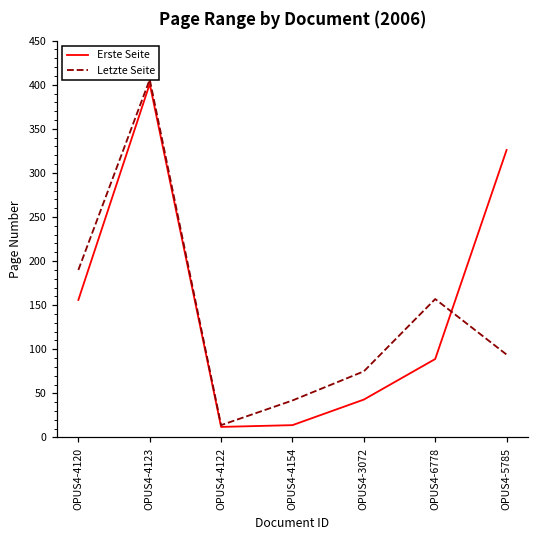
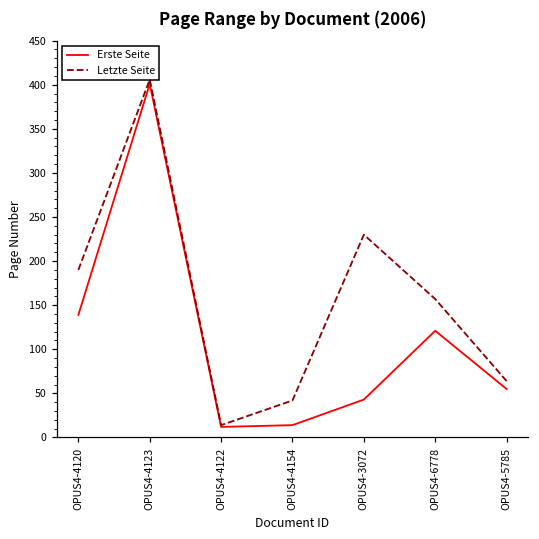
Erste Seite, OPUS4-4120: 160 -> 140
Letzte Seite, OPUS4-3072: 80 -> 230
Erste Seite, OPUS4-6778: 90 -> 120
Erste Seite, OPUS4-5785: 330 -> 60
Letzte Seite, OPUS4-5785: 90 -> 60
